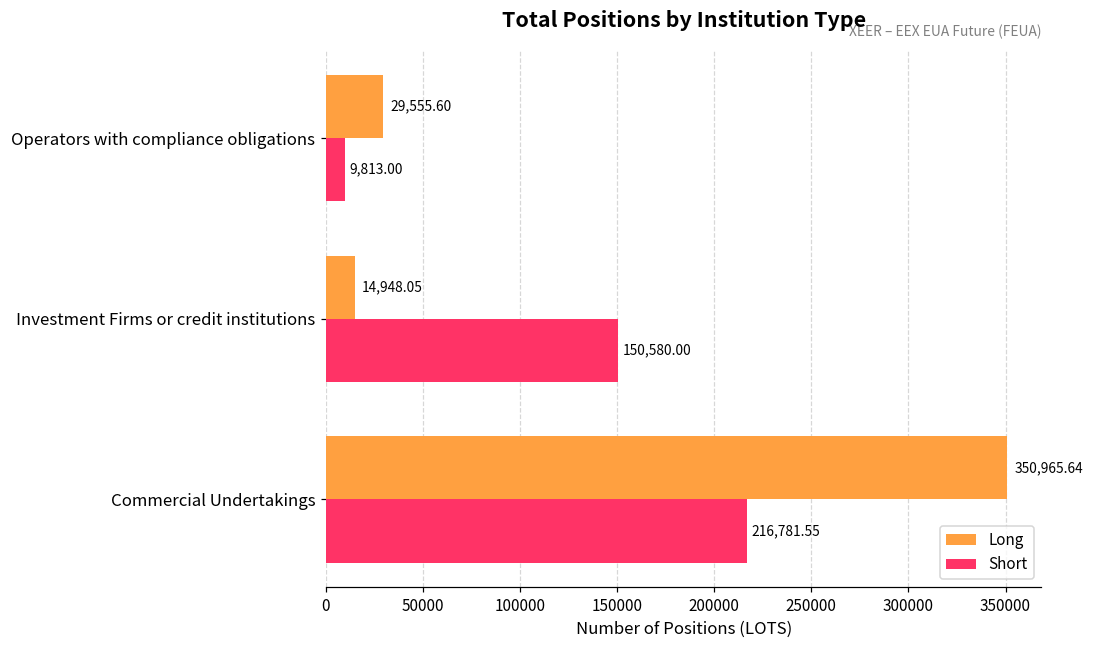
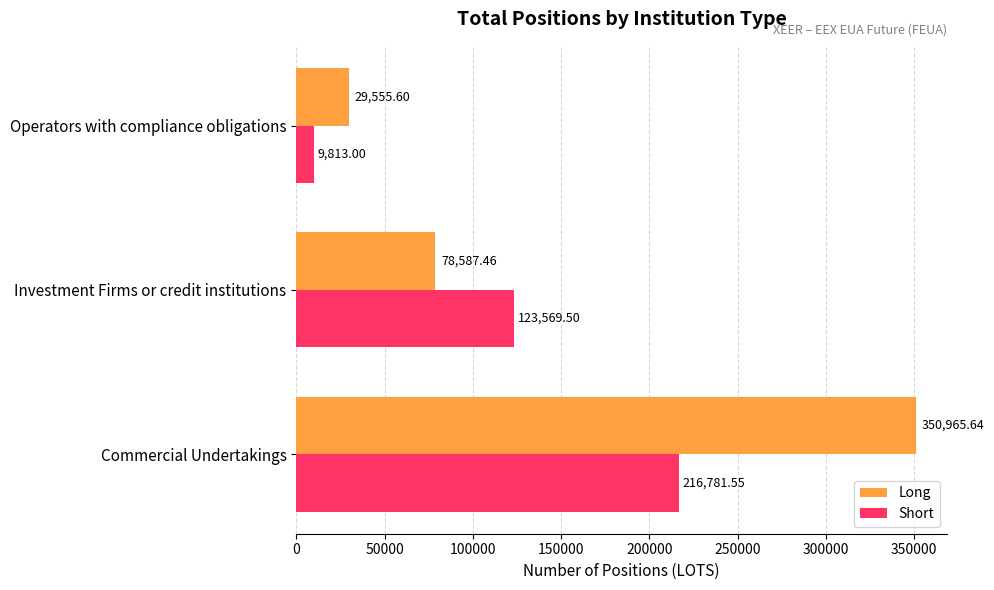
Long, Investment Firms or credit institutions: 14,948.05 -> 78,587.46
Short, Investment Firms or credit institutions: 150,580.00 -> 123,569.50
